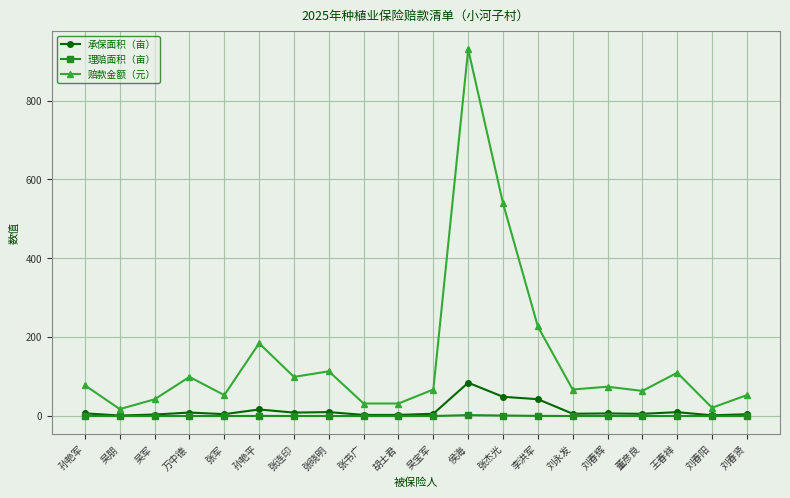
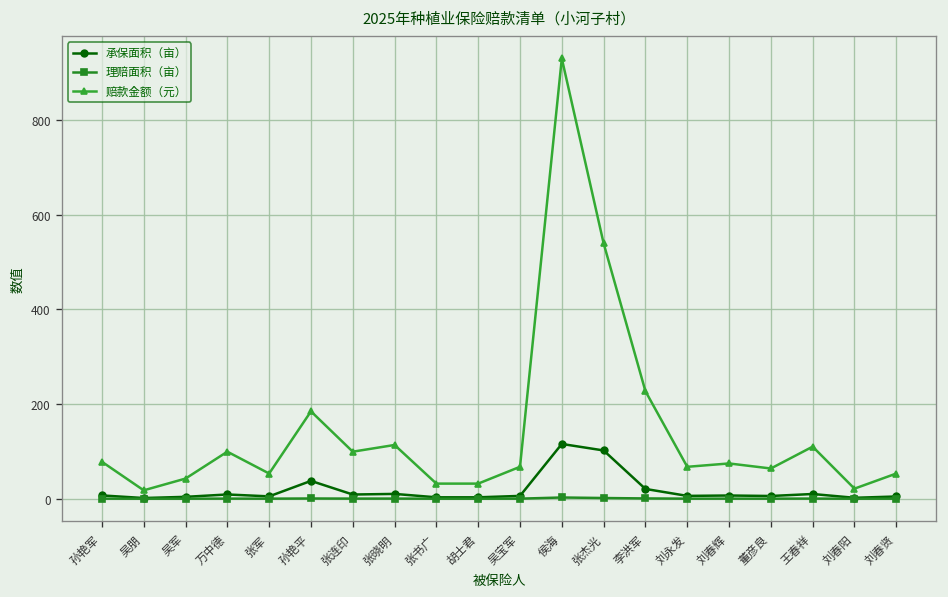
承保面积（亩）, 孙艳平: 20 -> 40
承保面积（亩）, 侯海: 80 -> 120
承保面积（亩）, 张杰光: 50 -> 100
承保面积（亩）, 李洪军: 40 -> 20
